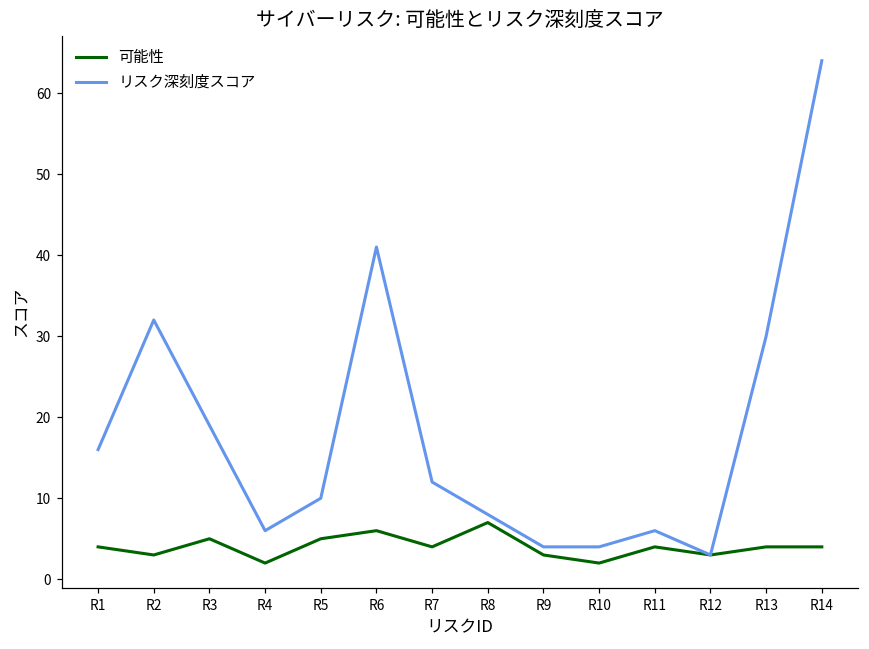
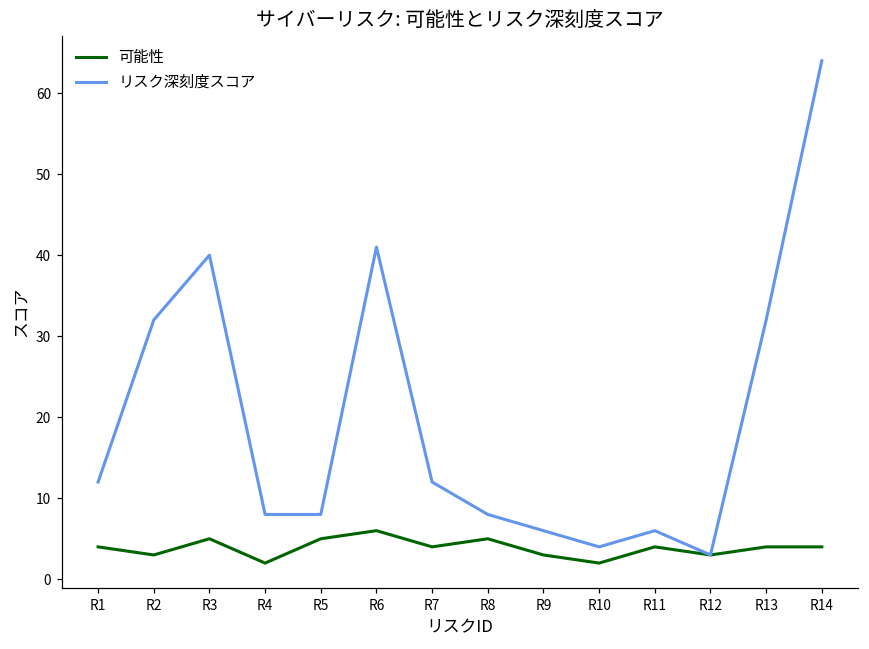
リスク深刻度スコア, R1: 16 -> 12
リスク深刻度スコア, R3: 19 -> 40
リスク深刻度スコア, R4: 6 -> 8
リスク深刻度スコア, R5: 10 -> 8
可能性, R8: 7 -> 5
リスク深刻度スコア, R9: 4 -> 6
リスク深刻度スコア, R13: 30 -> 32
